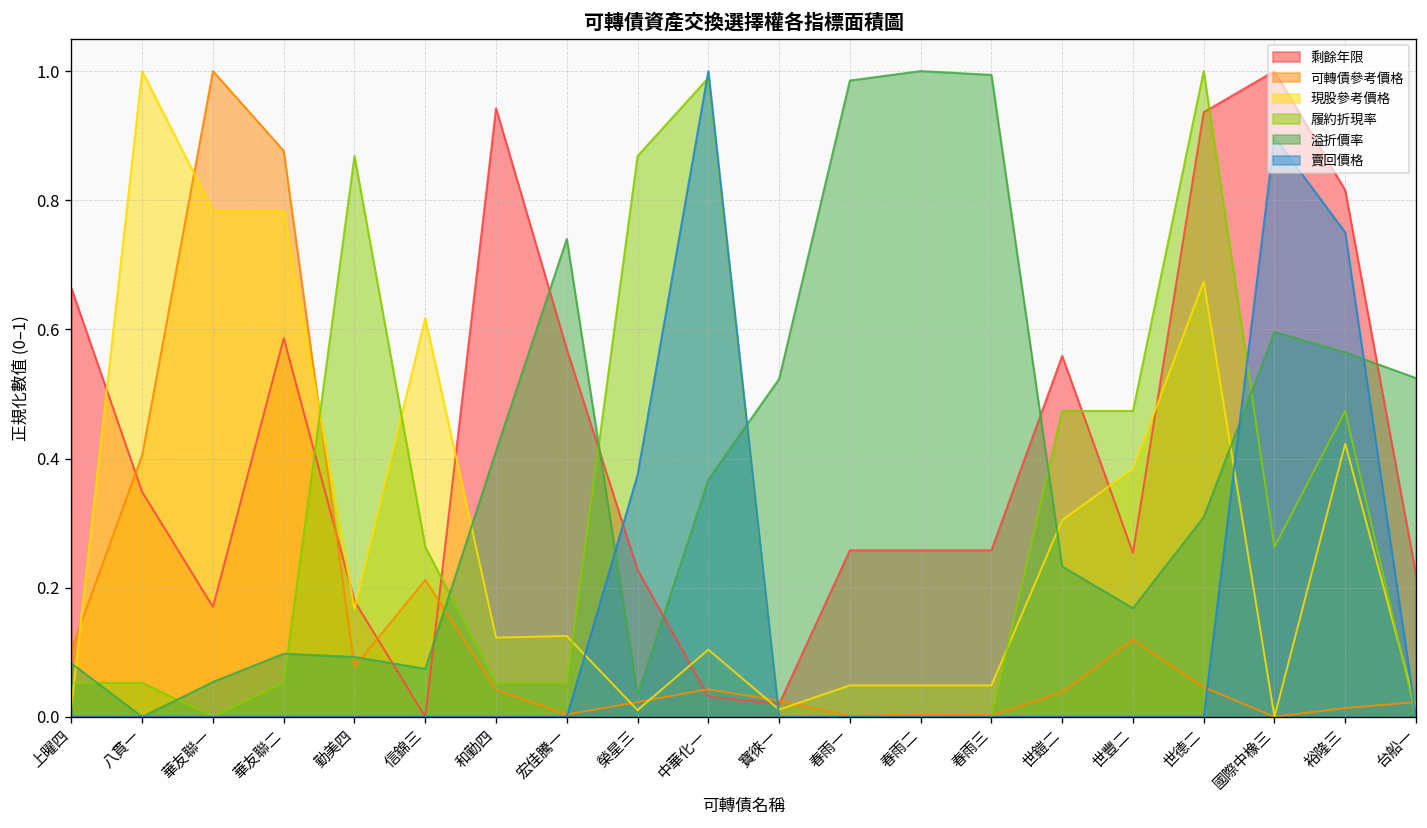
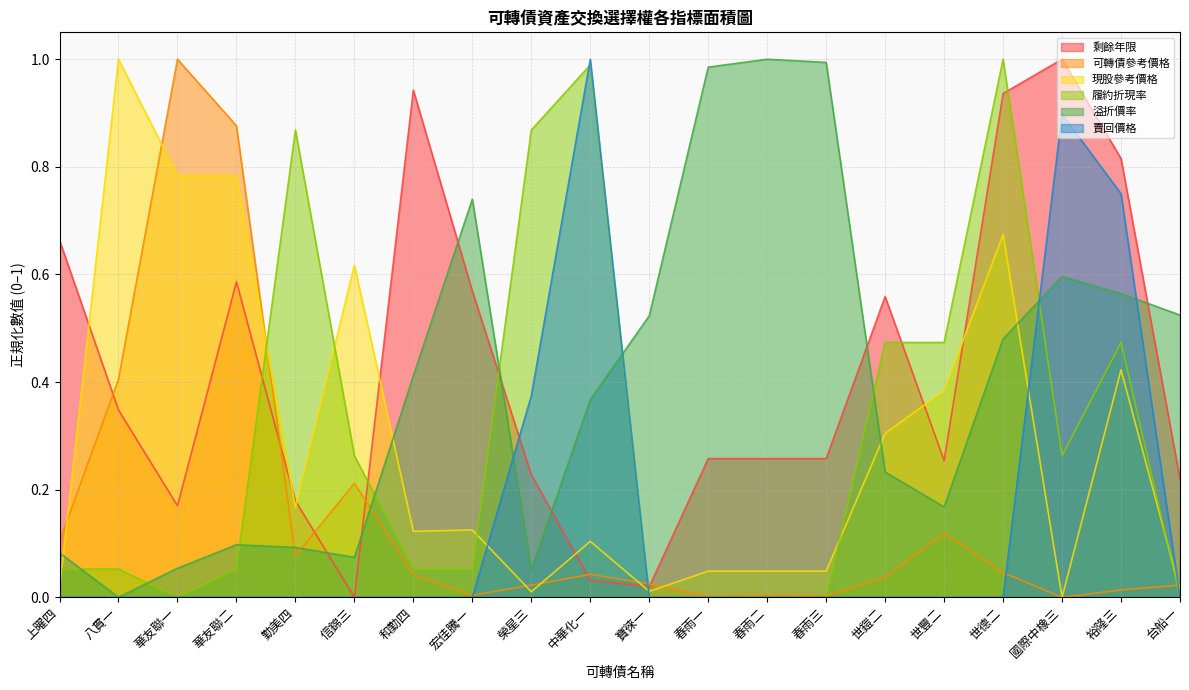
溢折價率, 榮星三: 0.03 -> 0.05
溢折價率, 世德二: 0.31 -> 0.48
